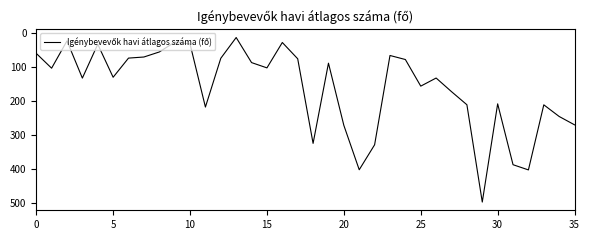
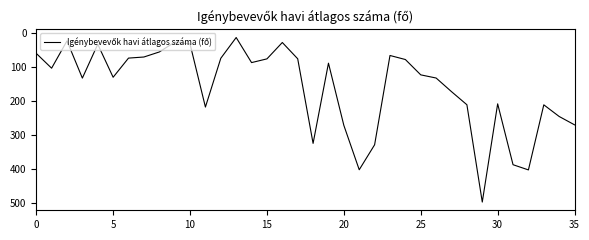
15: 100 -> 80
25: 160 -> 120
